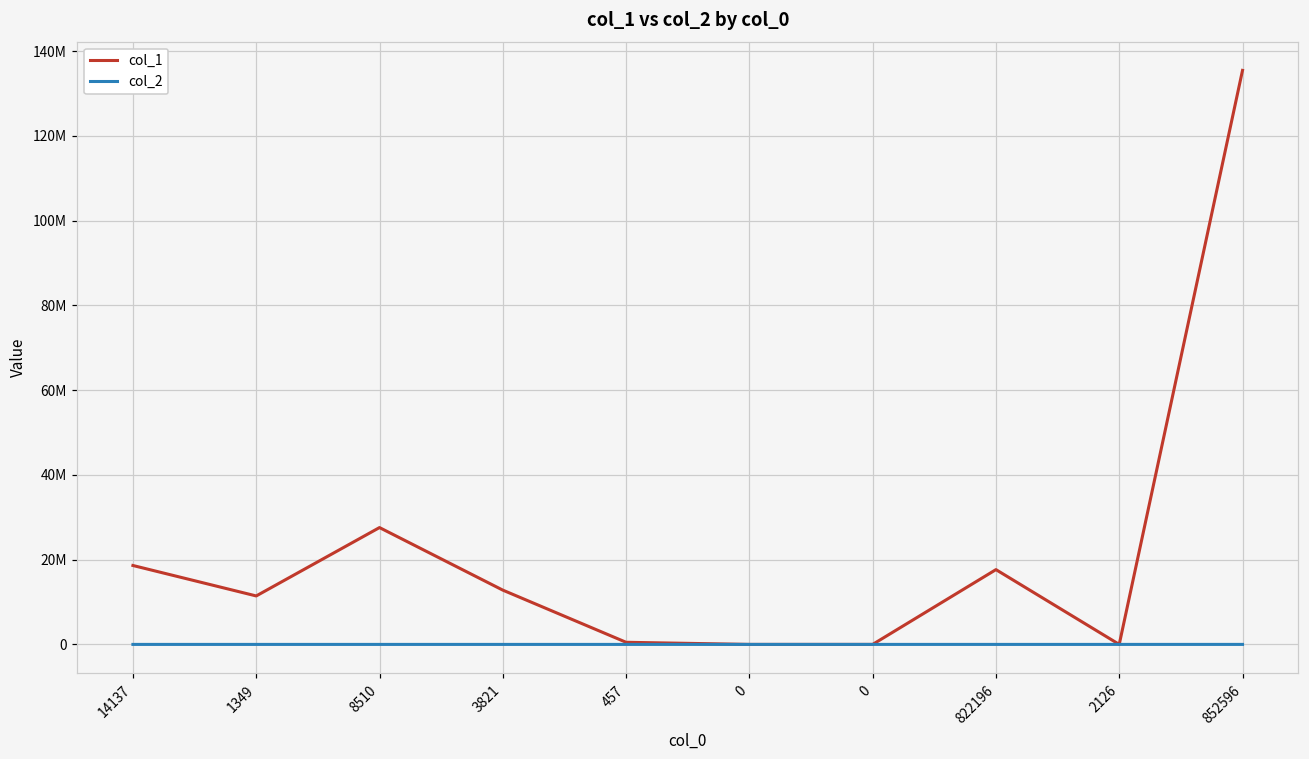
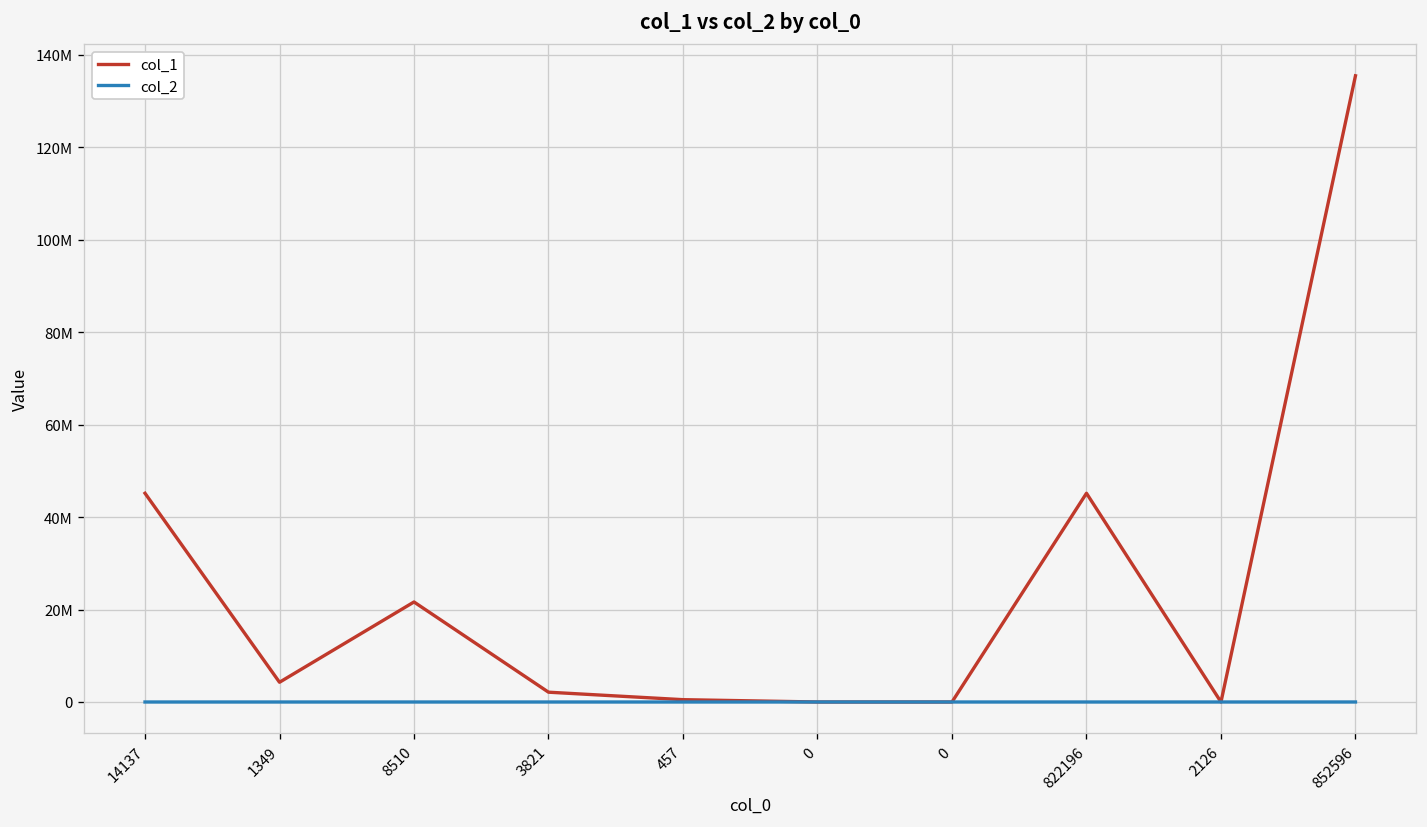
col_1, 14137: 19000000 -> 45000000
col_1, 1349: 11000000 -> 4000000
col_1, 8510: 28000000 -> 22000000
col_1, 3821: 13000000 -> 2000000
col_1, 822196: 18000000 -> 45000000
